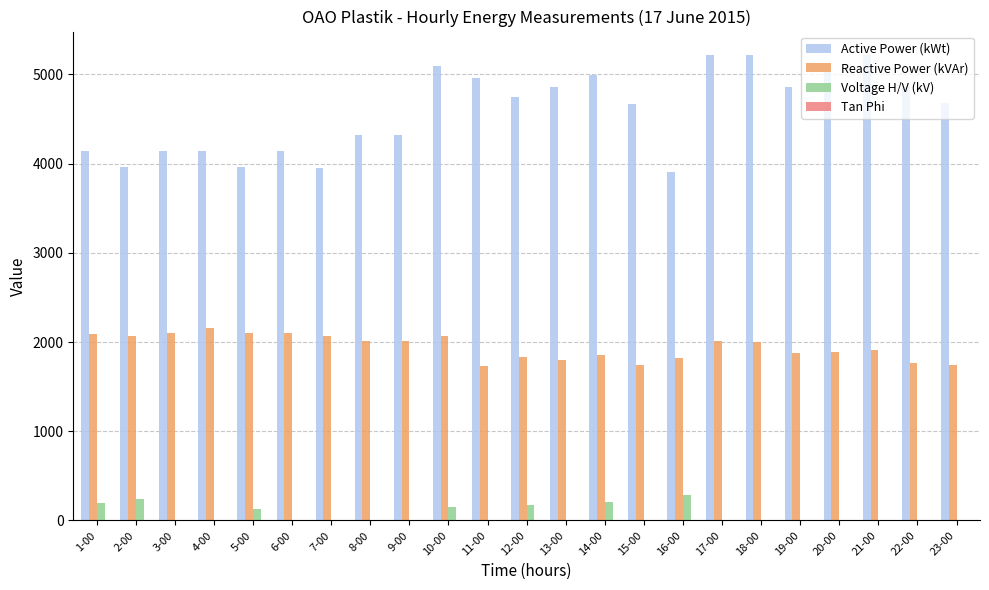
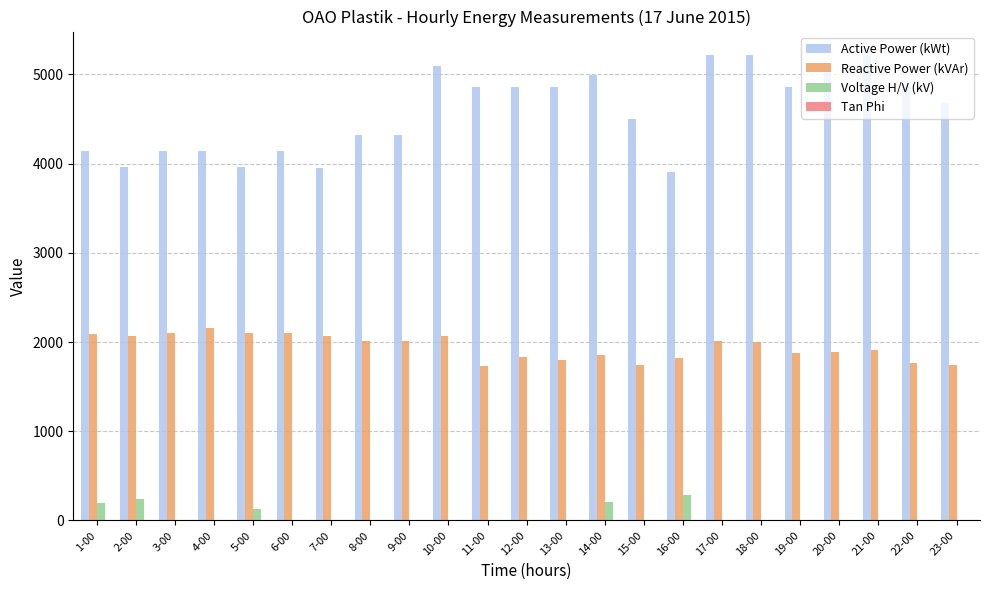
Voltage H/V (kV), 10-00: 200 -> 0
Active Power (kWt), 11-00: 5000 -> 4900
Active Power (kWt), 12-00: 4700 -> 4900
Voltage H/V (kV), 12-00: 200 -> 0
Active Power (kWt), 15-00: 4700 -> 4500
